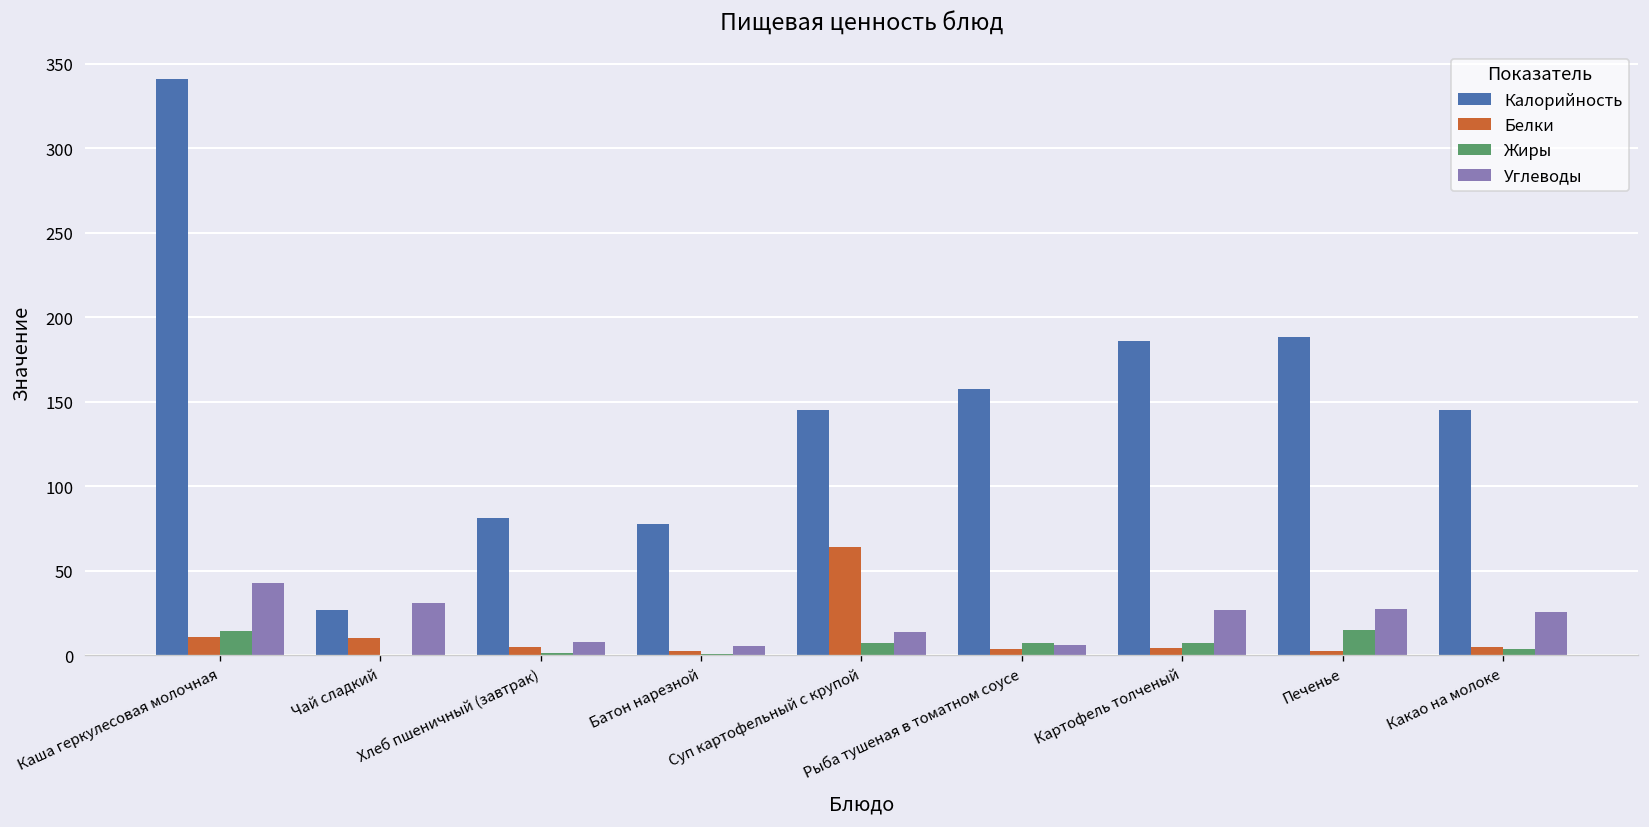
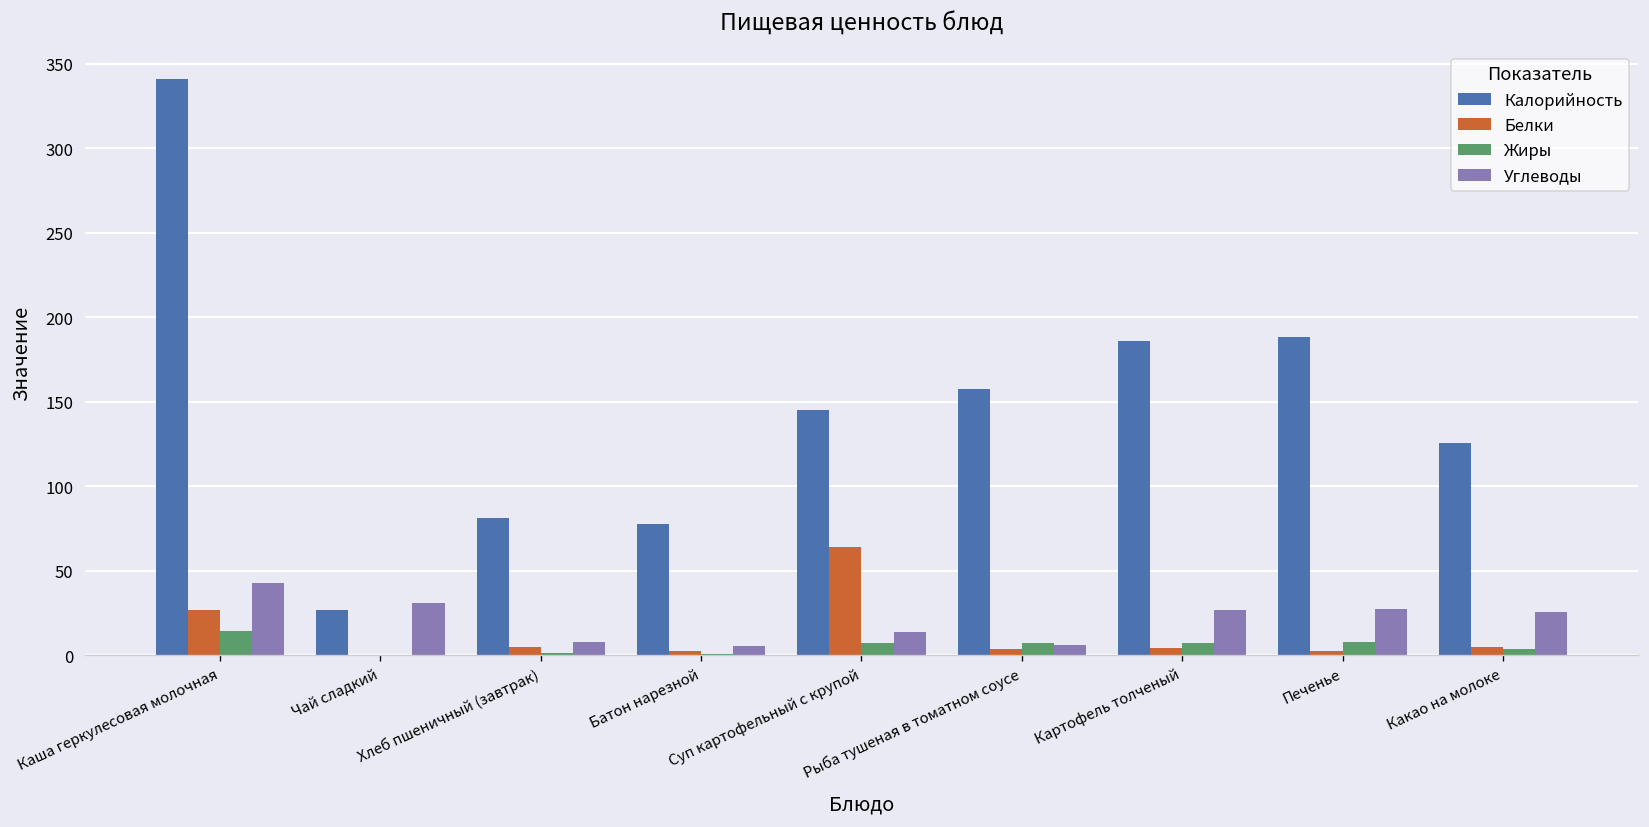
Белки, Каша геркулесовая молочная: 11 -> 26
Белки, Чай сладкий: 10 -> 0
Жиры, Печенье: 15 -> 8
Калорийность, Какао на молоке: 145 -> 125
